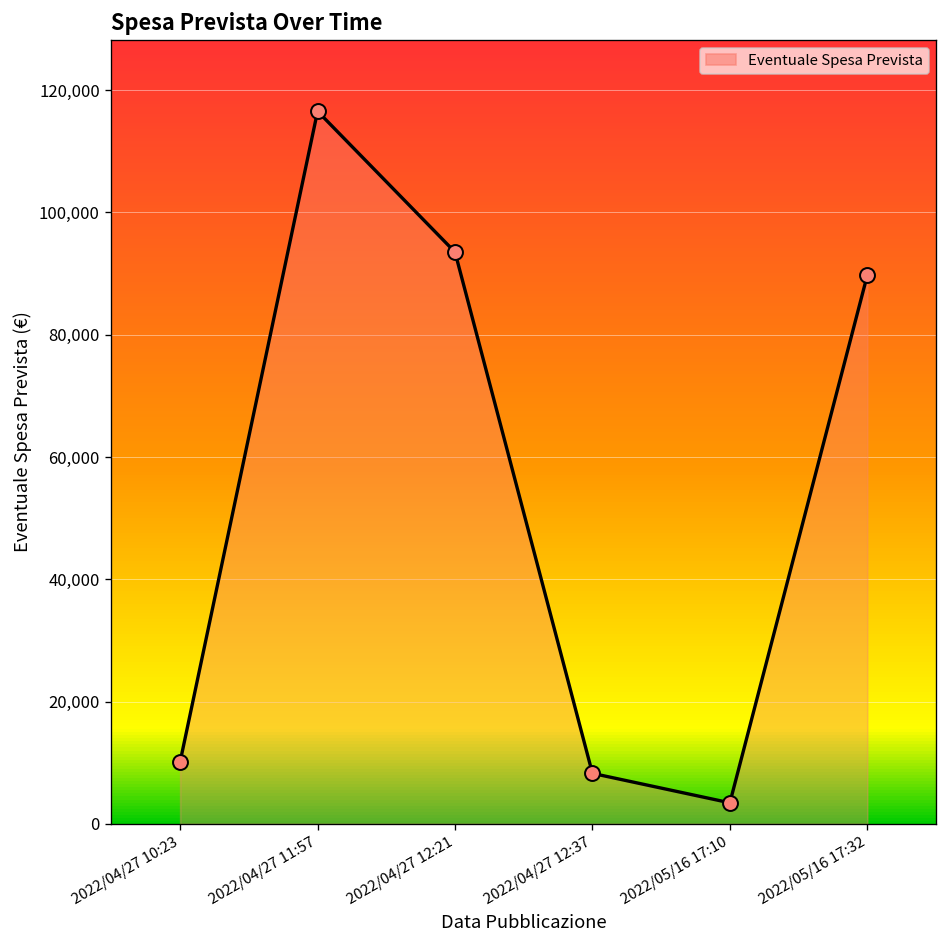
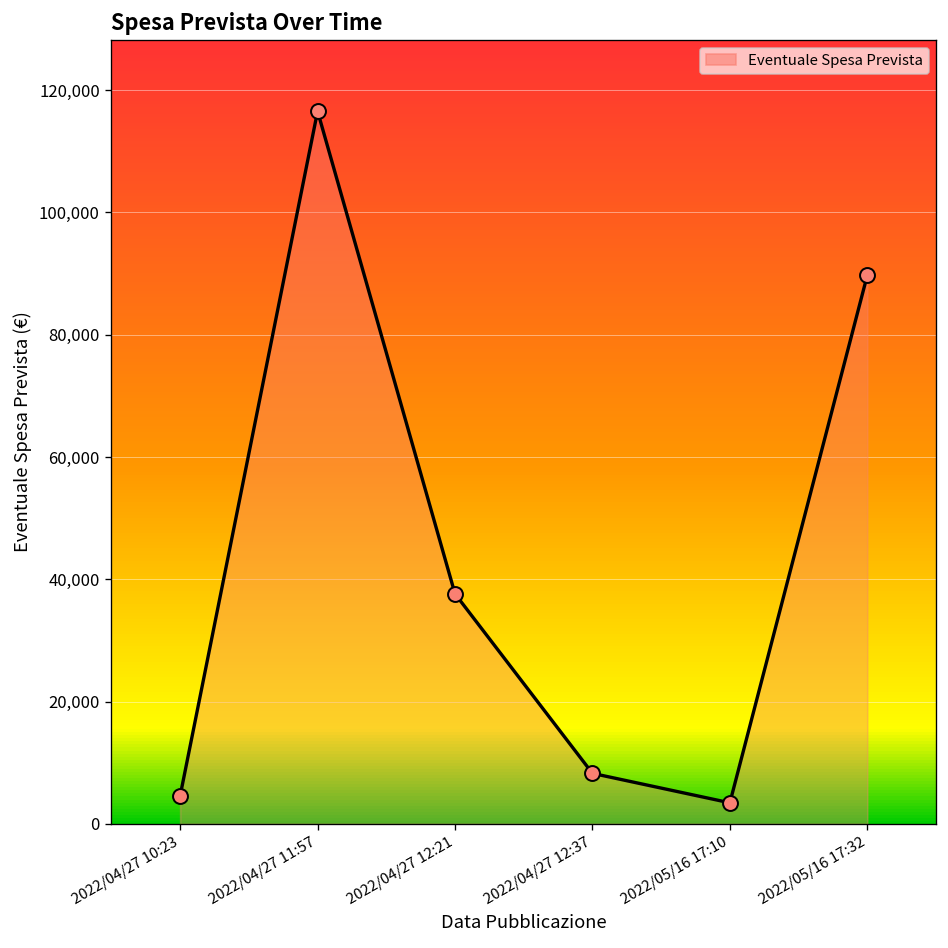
2022/04/27 10:23: 10,000 -> 5,000
2022/04/27 12:21: 93,000 -> 38,000
